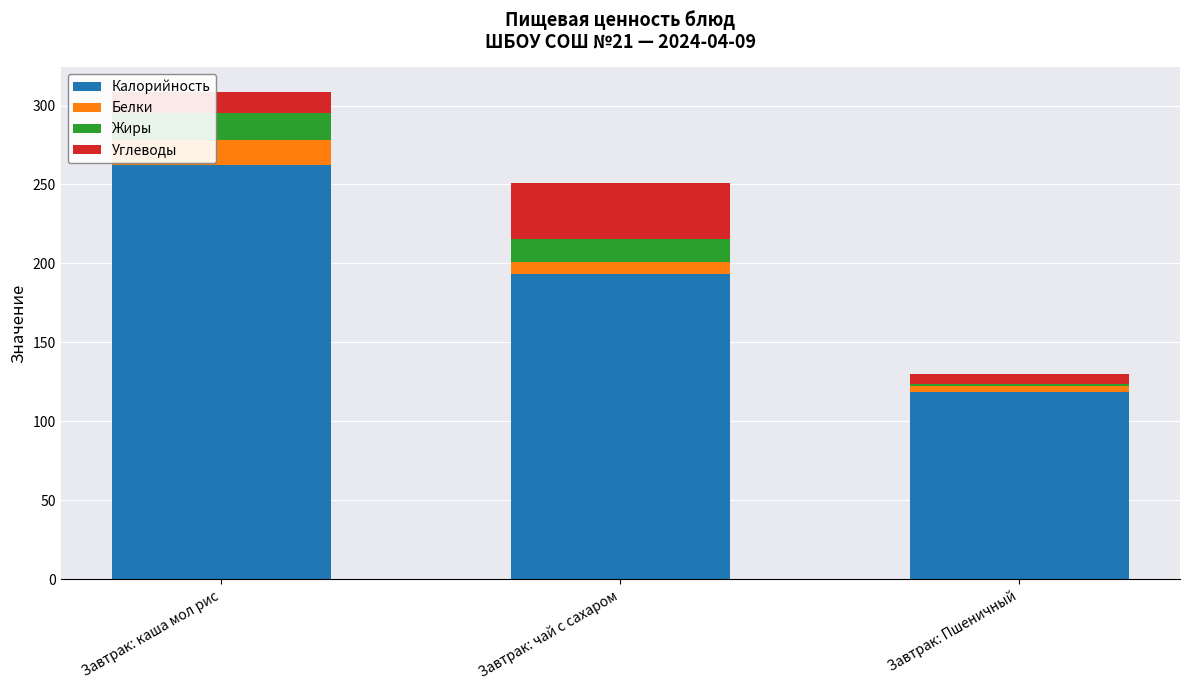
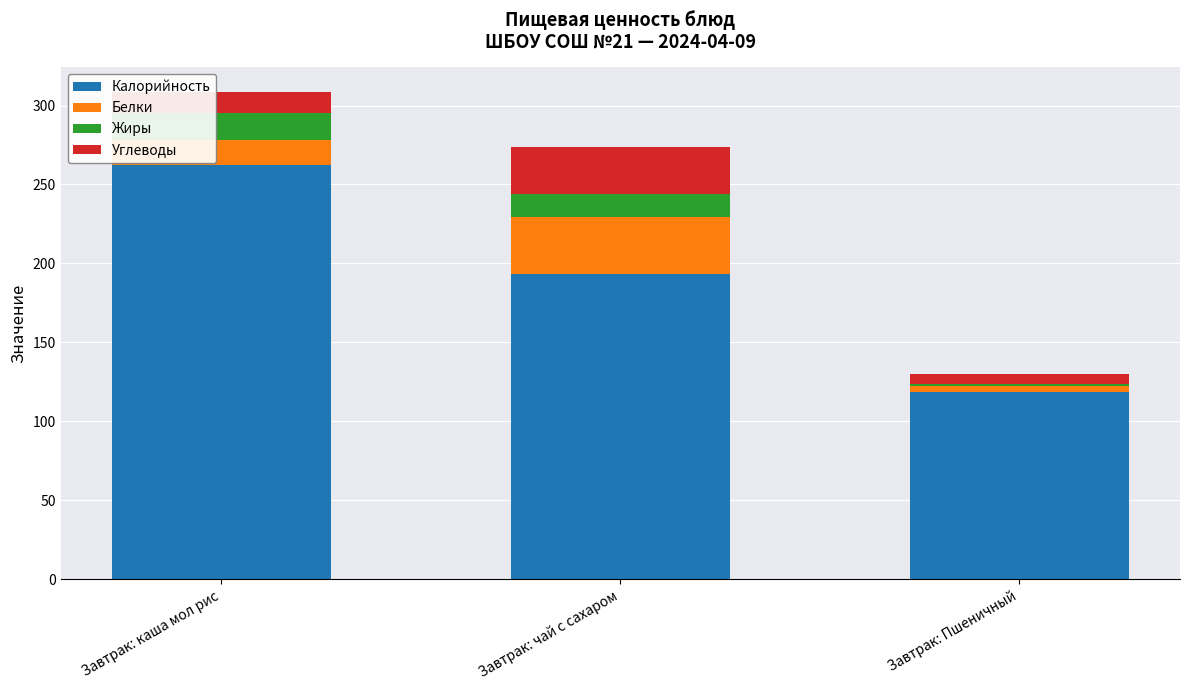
Белки, Завтрак: чай с сахаром: 7 -> 36
Углеводы, Завтрак: чай с сахаром: 36 -> 30
